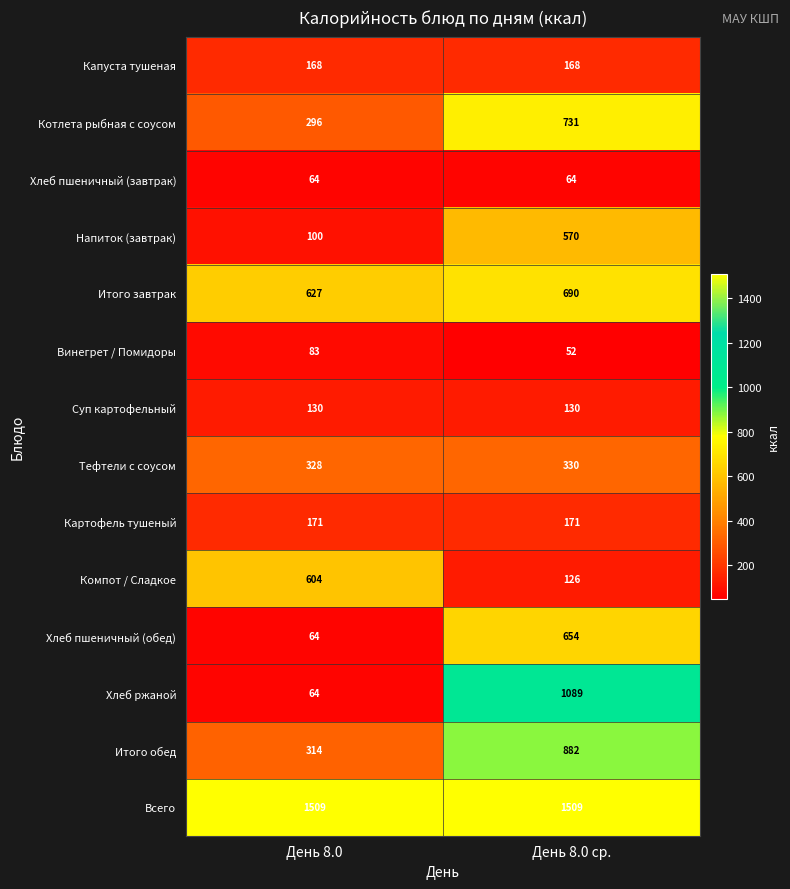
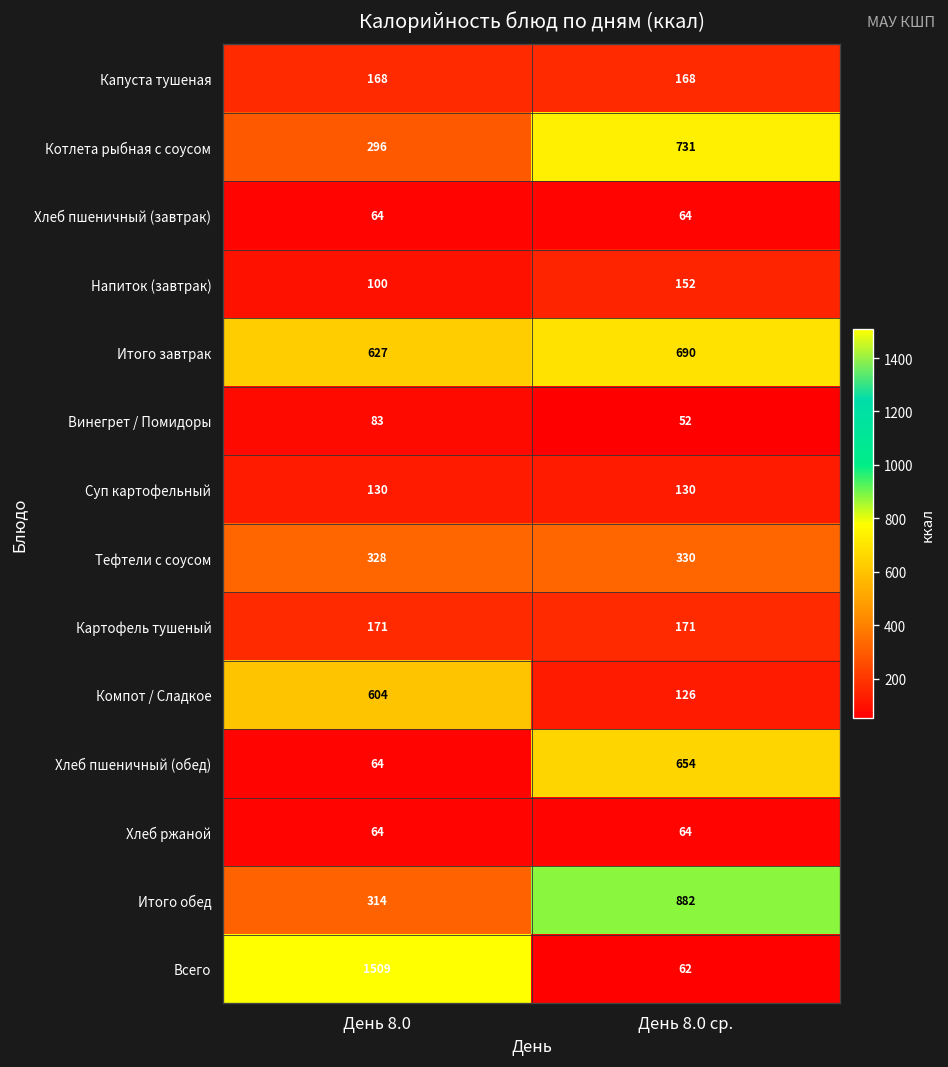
Напиток (завтрак), День 8.0 ср.: 570 -> 152
Хлеб ржаной, День 8.0 ср.: 1089 -> 64
Всего, День 8.0 ср.: 1509 -> 62
